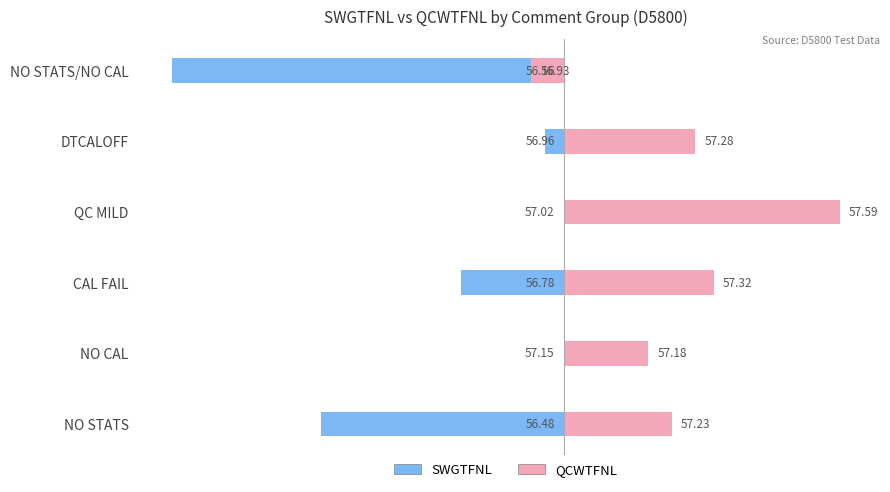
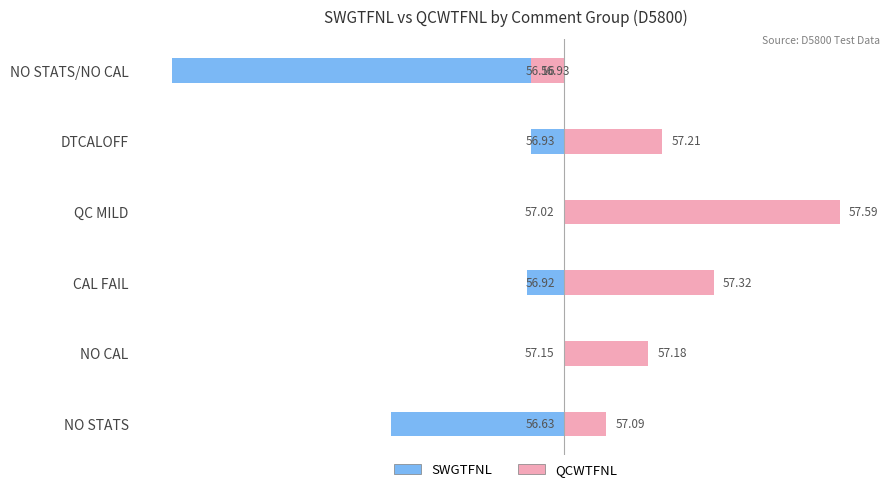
SWGTFNL, DTCALOFF: 56.96 -> 56.93
QCWTFNL, DTCALOFF: 57.28 -> 57.21
SWGTFNL, CAL FAIL: 56.78 -> 56.92
SWGTFNL, NO STATS: 56.48 -> 56.63
QCWTFNL, NO STATS: 57.23 -> 57.09
